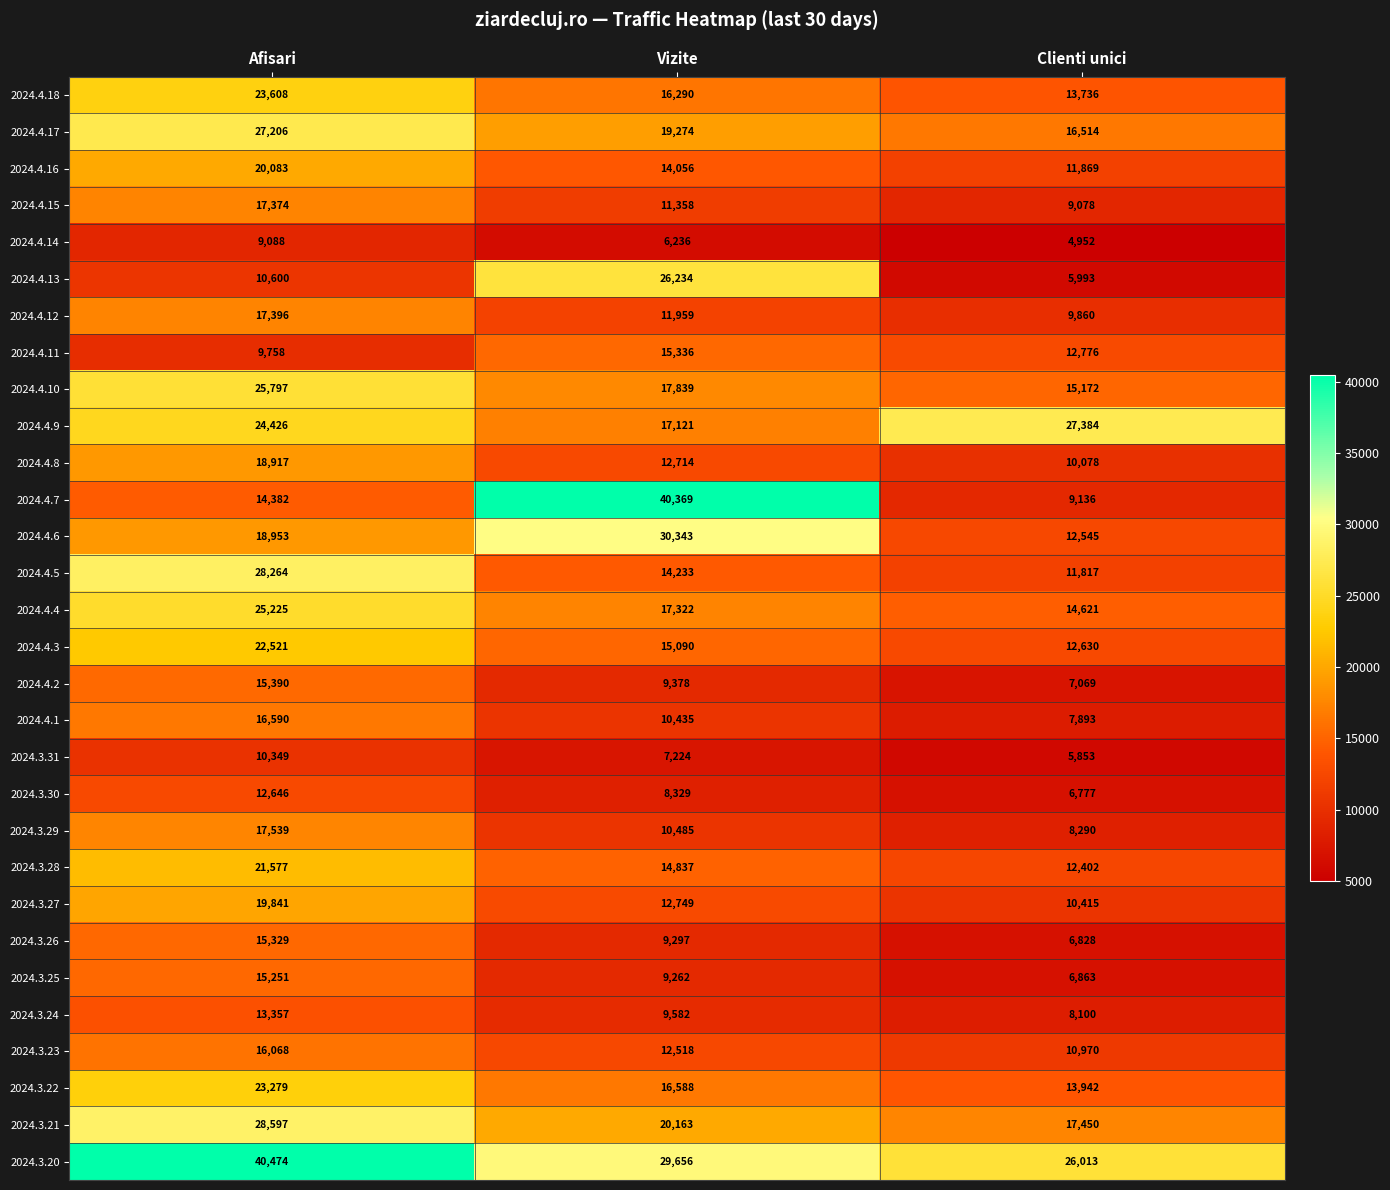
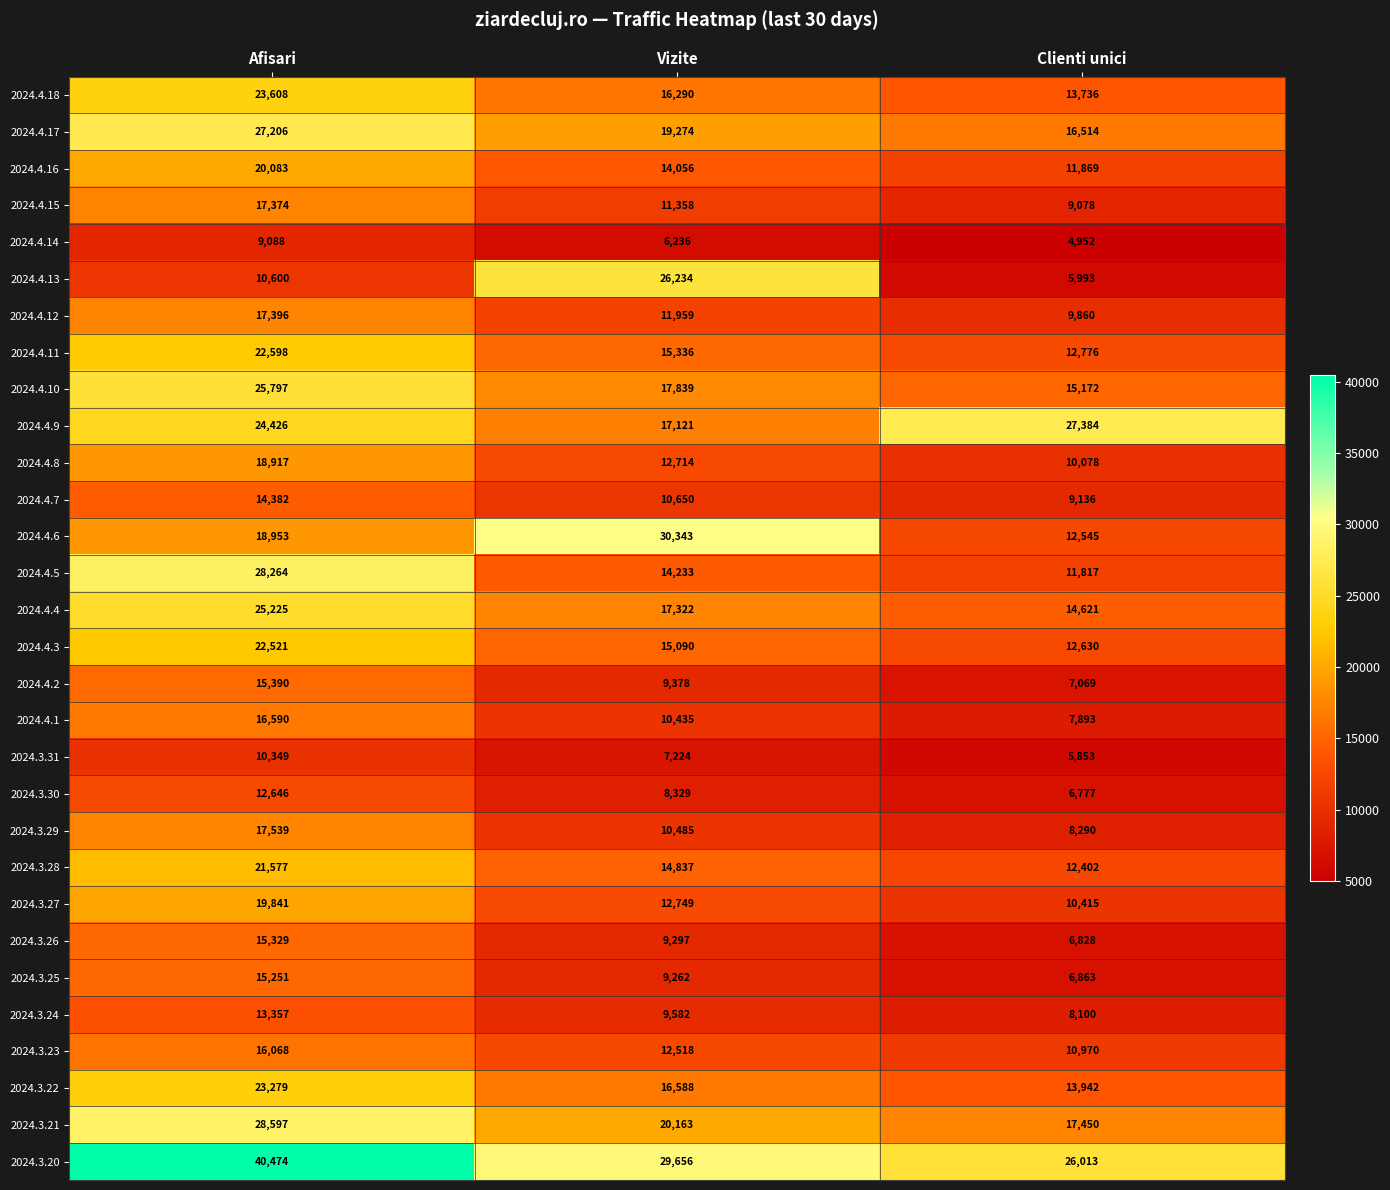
2024.4.11, Afisari: 9,758 -> 22,598
2024.4.7, Vizite: 40,369 -> 10,650
